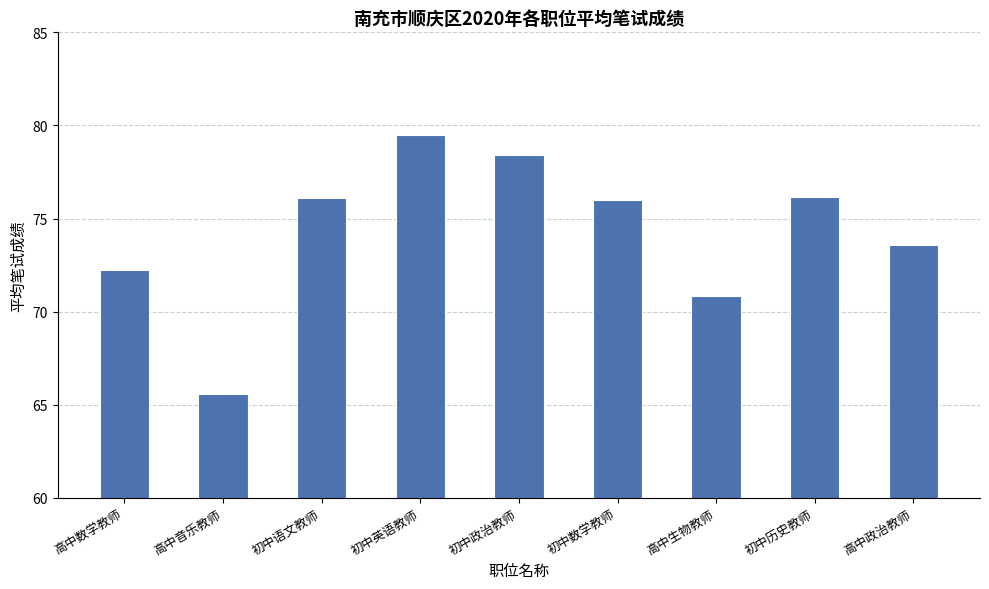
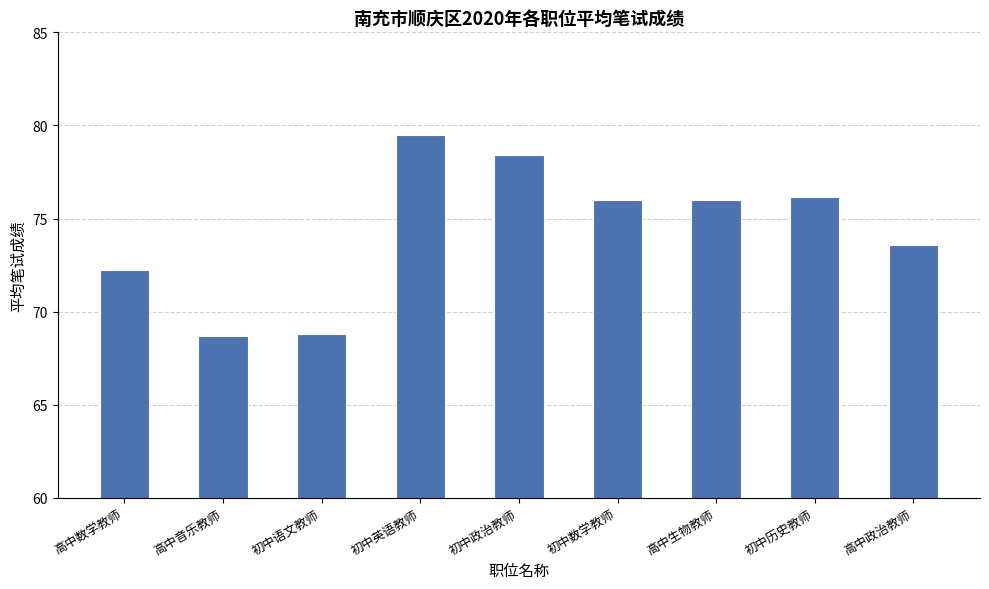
高中音乐教师: 65.6 -> 68.7
初中语文教师: 76.1 -> 68.8
高中生物教师: 70.8 -> 76.0
